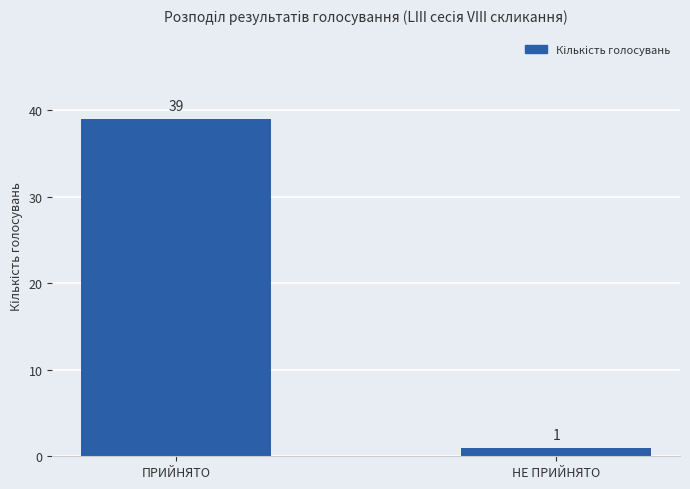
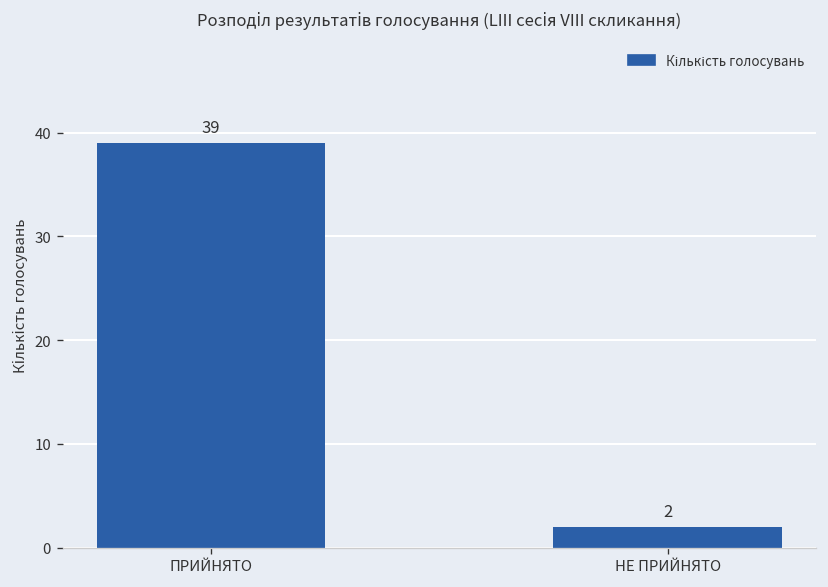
НЕ ПРИЙНЯТО: 1 -> 2
